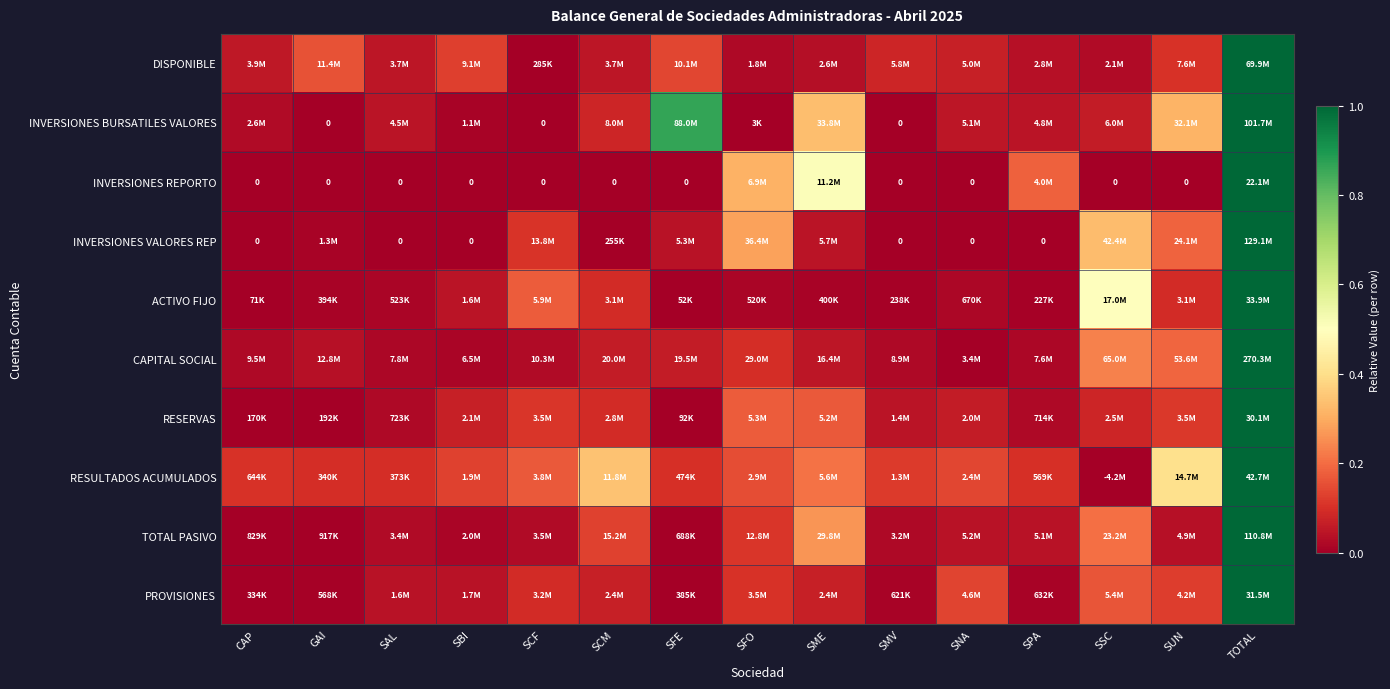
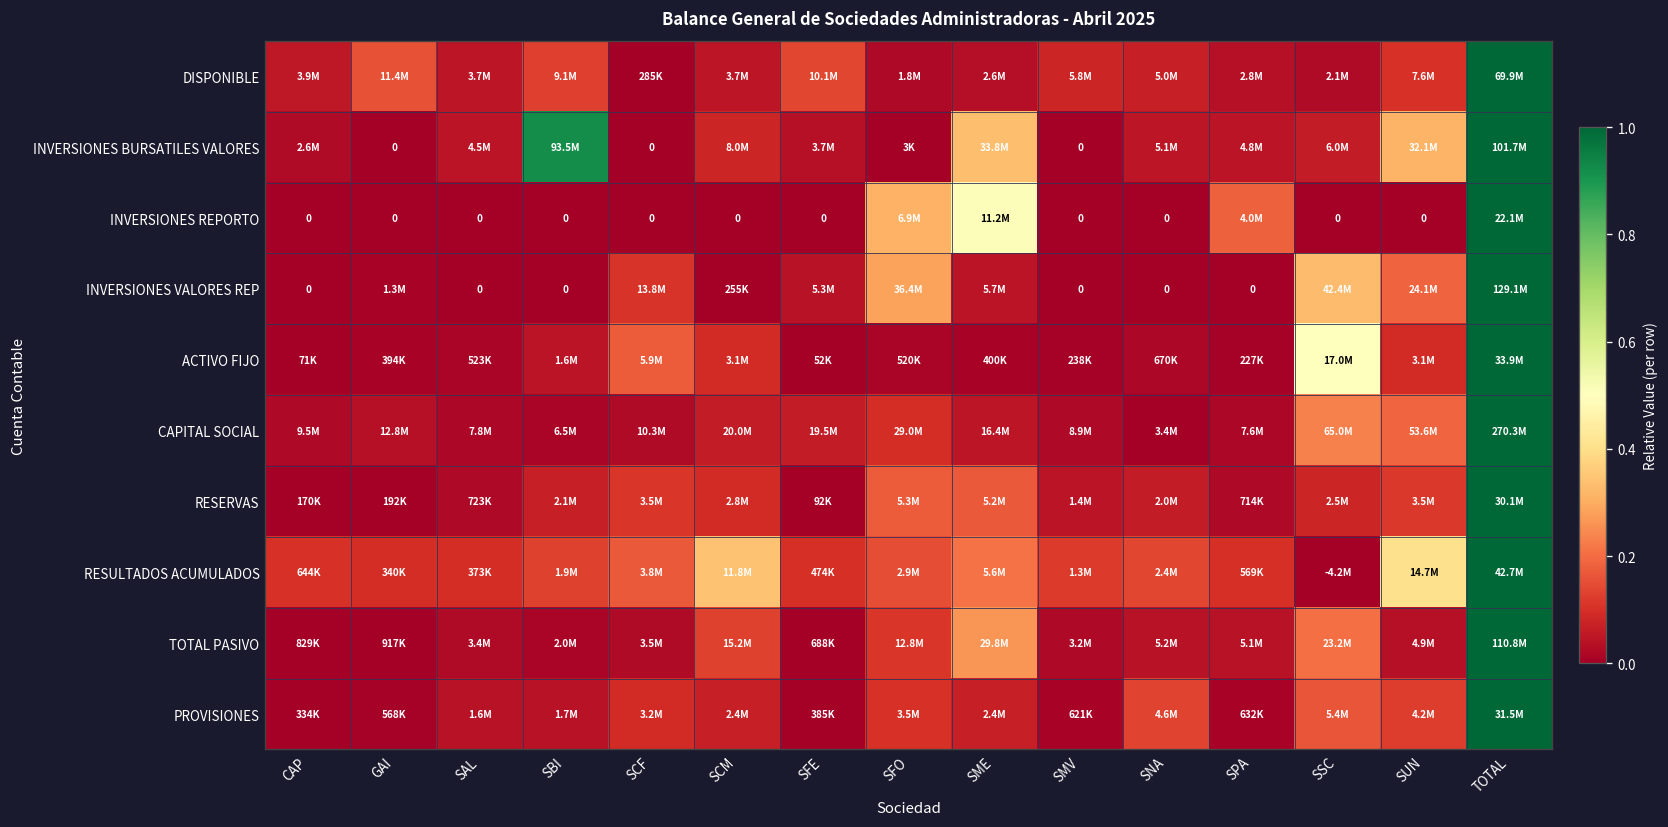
INVERSIONES BURSATILES VALORES, SBI: 1.1M -> 93.5M
INVERSIONES BURSATILES VALORES, SFE: 88.0M -> 3.7M
